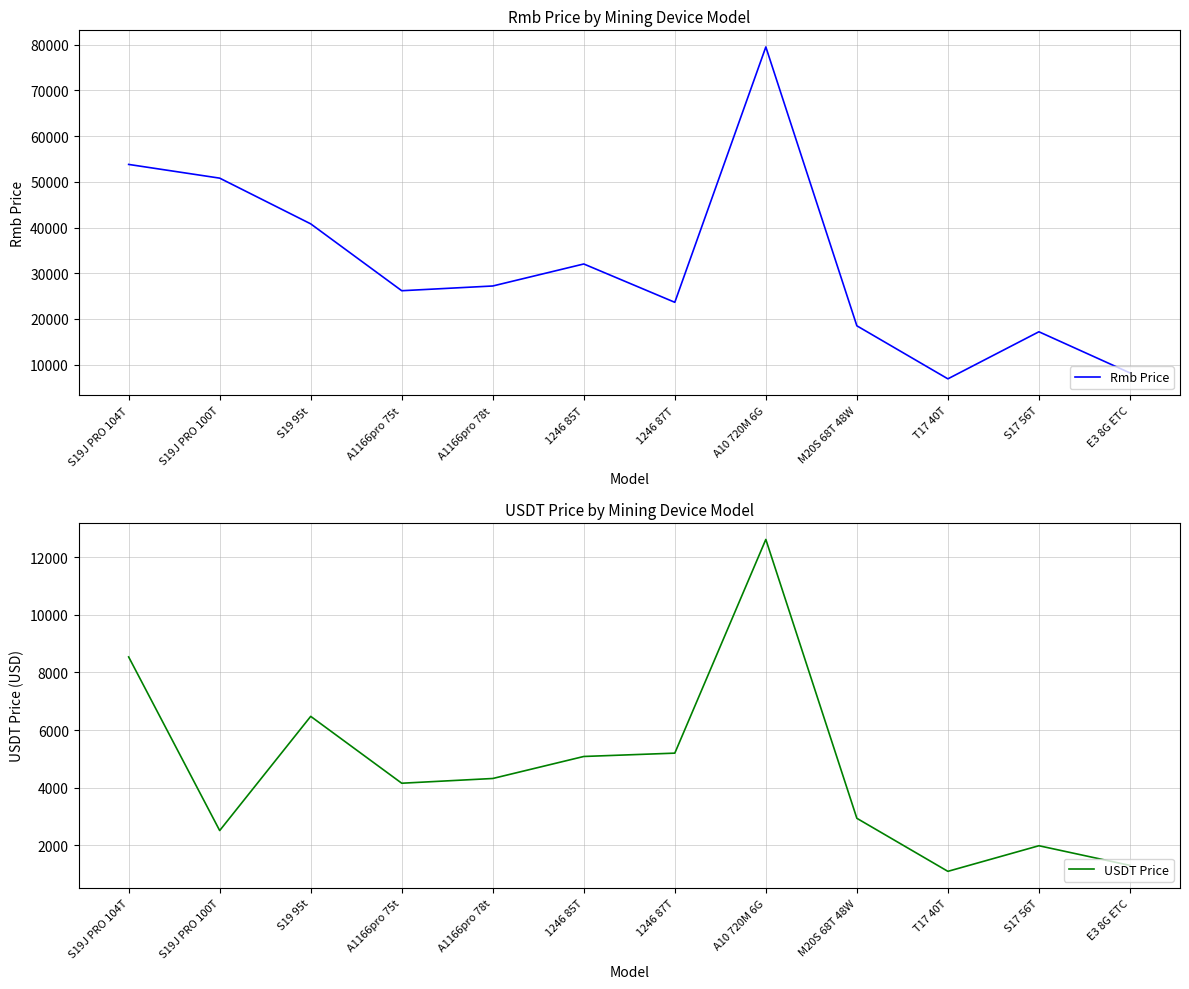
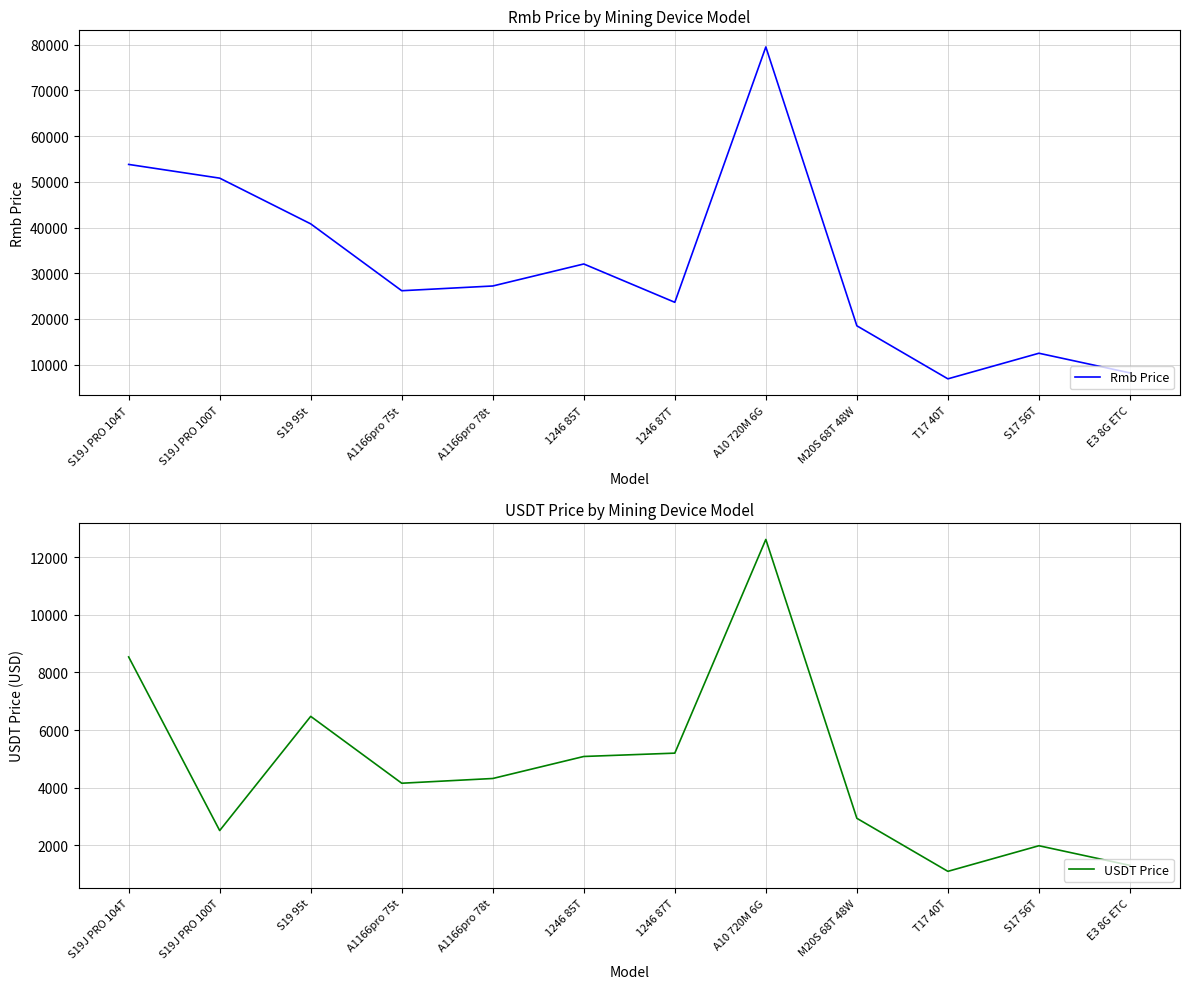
Rmb Price by Mining Device Model, S17 56T: 17000 -> 13000
